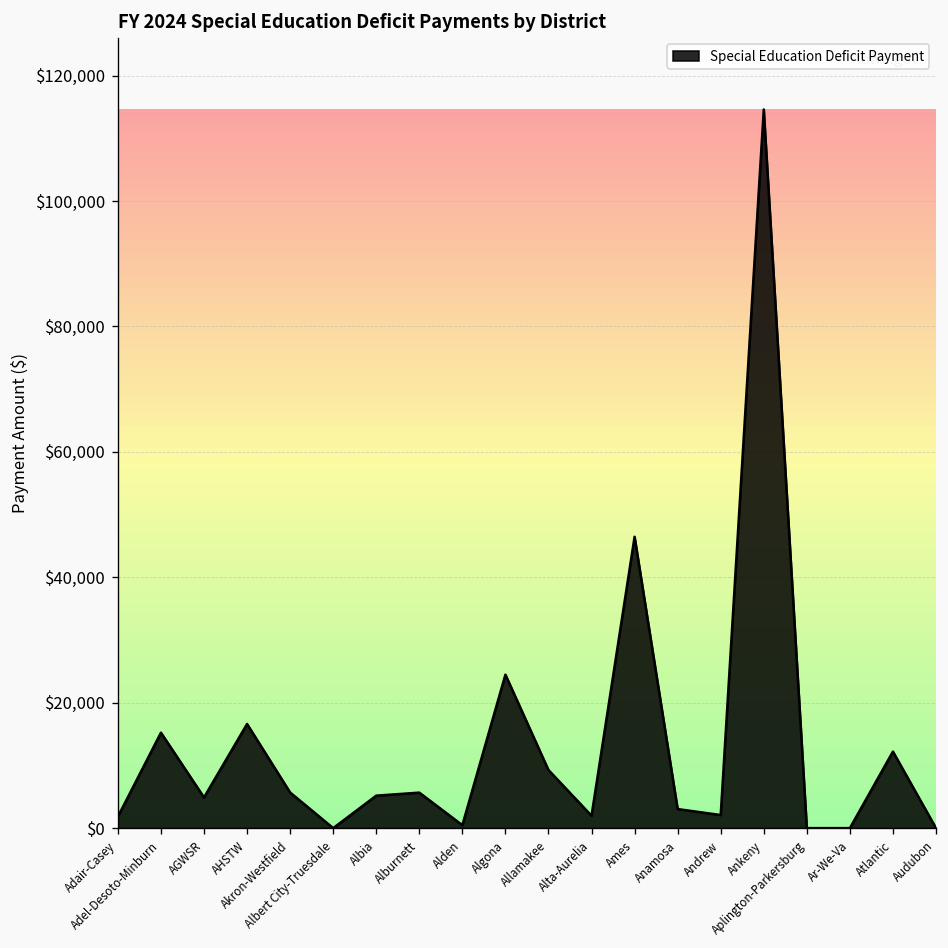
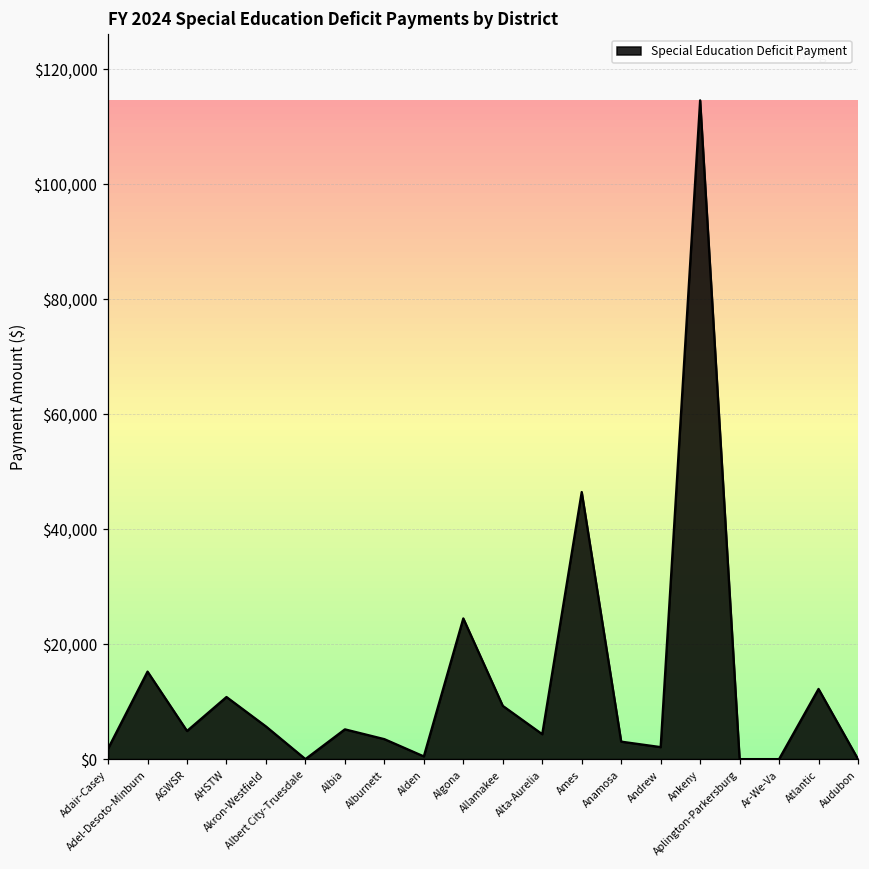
AHSTW: $17,000 -> $11,000
Alburnett: $6,000 -> $3,000
Alta-Aurelia: $2,000 -> $4,000
